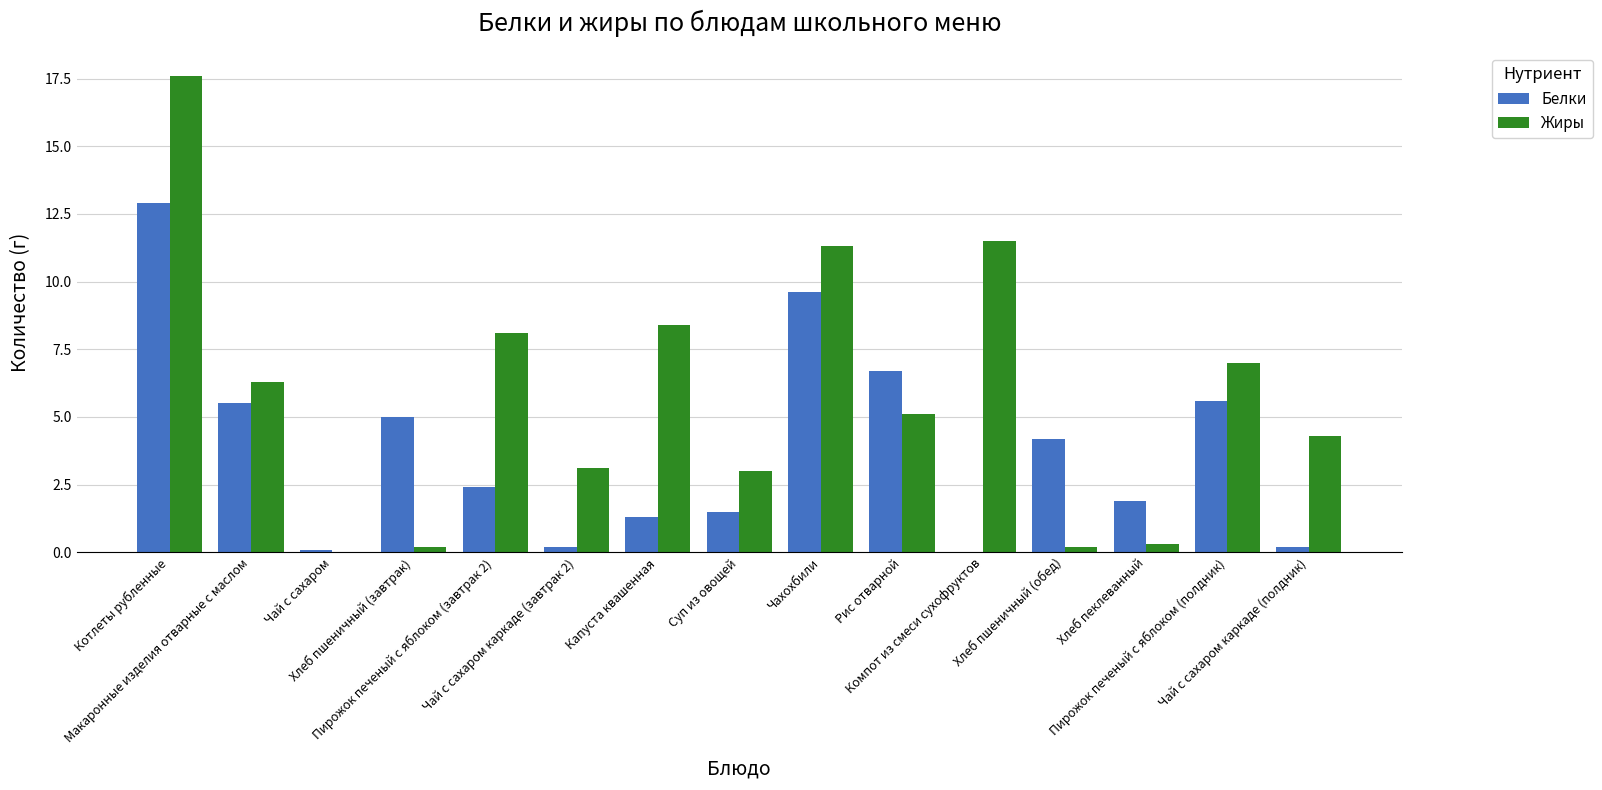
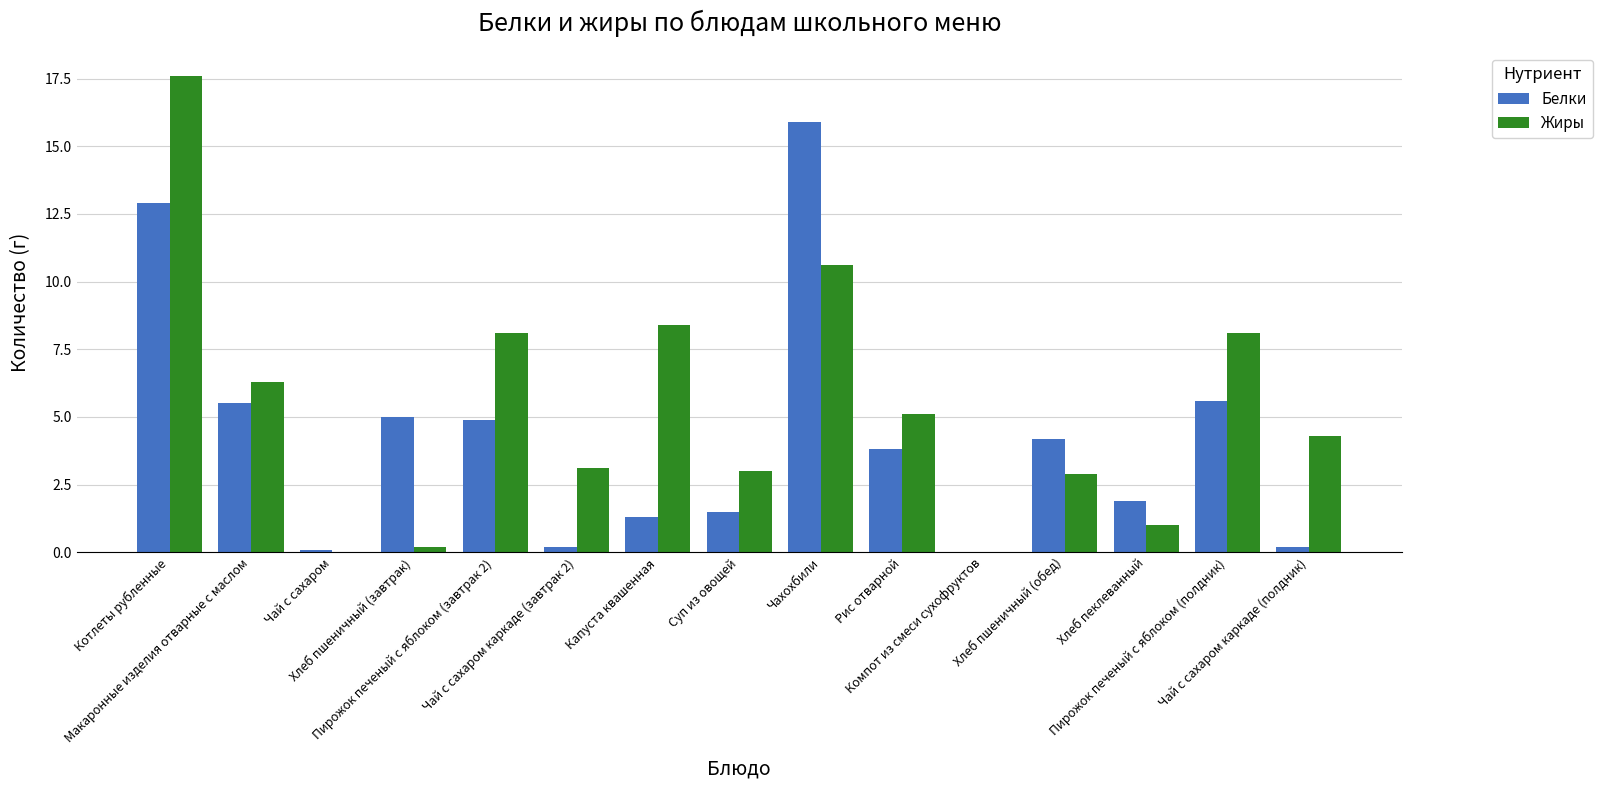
Белки, Пирожок печеный с яблоком (завтрак 2): 2.4 -> 4.9
Белки, Чахохбили: 9.6 -> 15.9
Жиры, Чахохбили: 11.3 -> 10.6
Белки, Рис отварной: 6.7 -> 3.8
Жиры, Компот из смеси сухофруктов: 11.5 -> 0.0
Жиры, Хлеб пшеничный (обед): 0.2 -> 2.9
Жиры, Хлеб пеклеванный: 0.3 -> 1.0
Жиры, Пирожок печеный с яблоком (полдник): 7.0 -> 8.1
